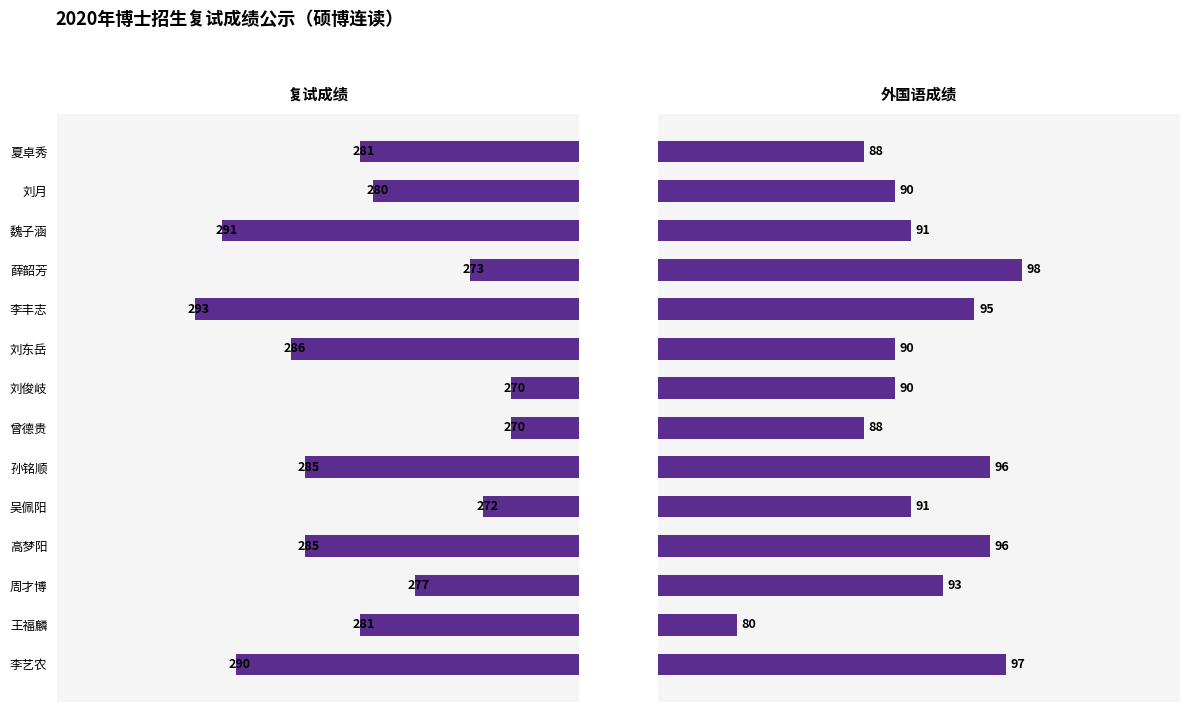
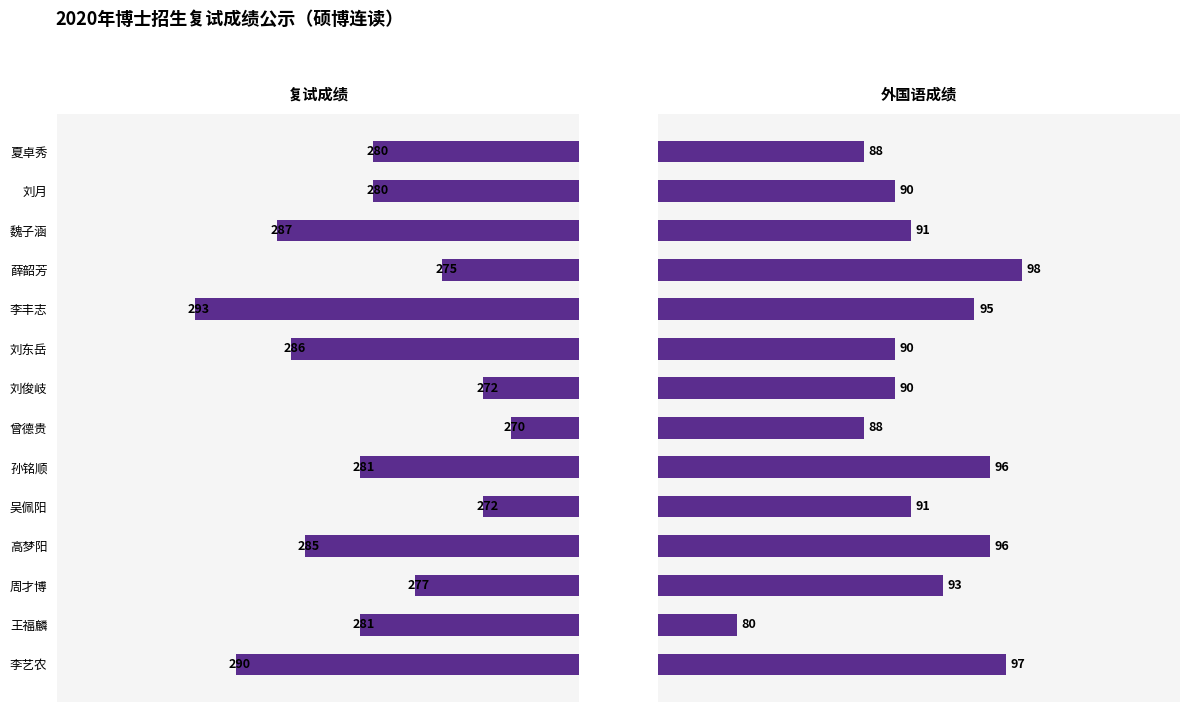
复试成绩, 夏卓秀: 281 -> 280
复试成绩, 魏子涵: 291 -> 287
复试成绩, 薛韶芳: 273 -> 275
复试成绩, 刘俊岐: 270 -> 272
复试成绩, 孙铭顺: 285 -> 281
